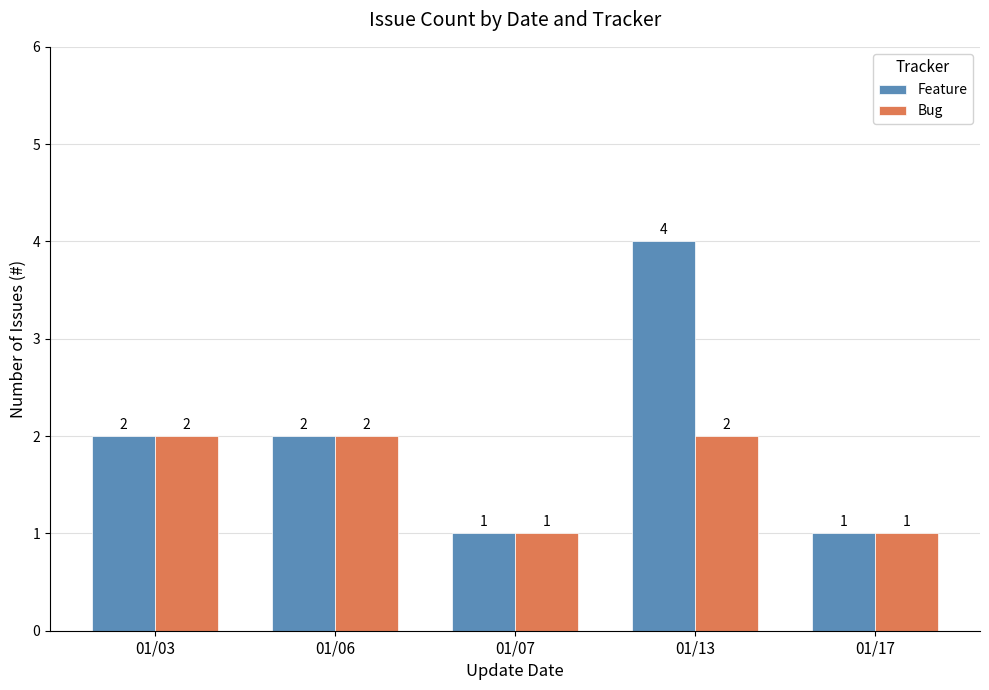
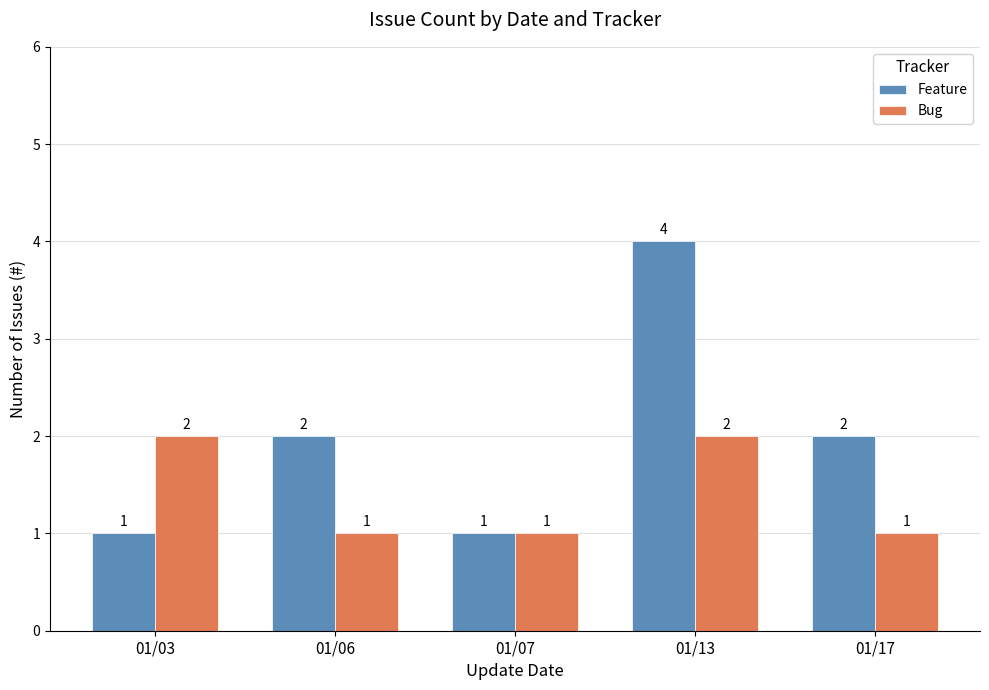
Feature, 01/03: 2 -> 1
Bug, 01/06: 2 -> 1
Feature, 01/17: 1 -> 2
